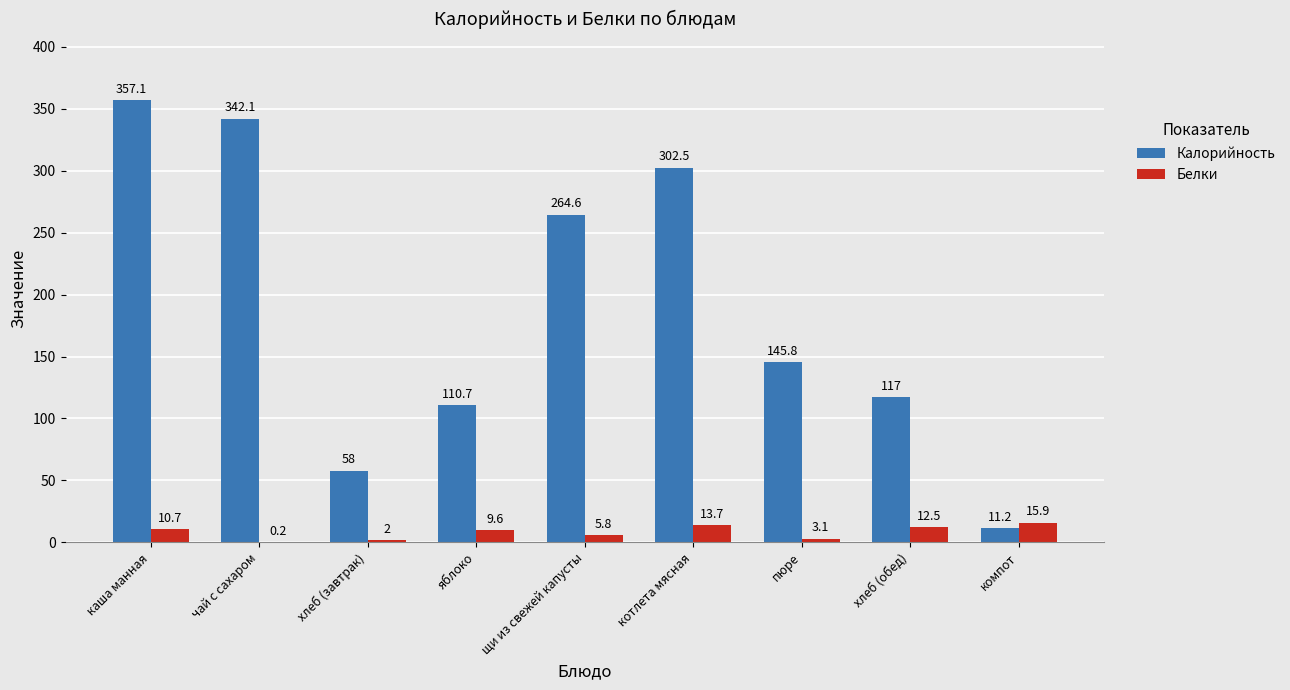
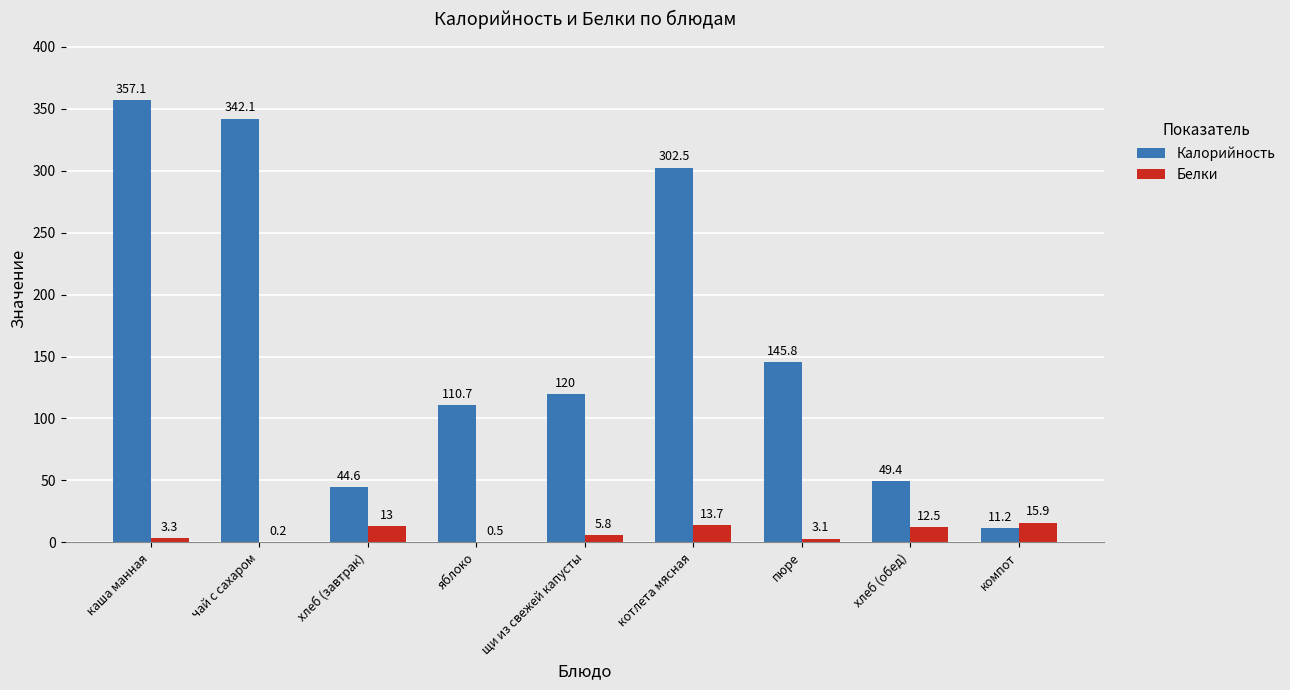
Белки, каша манная: 10.7 -> 3.3
Калорийность, хлеб (завтрак): 58 -> 44.6
Белки, хлеб (завтрак): 2 -> 13
Белки, яблоко: 9.6 -> 0.5
Калорийность, щи из свежей капусты: 264.6 -> 120
Калорийность, хлеб (обед): 117 -> 49.4
